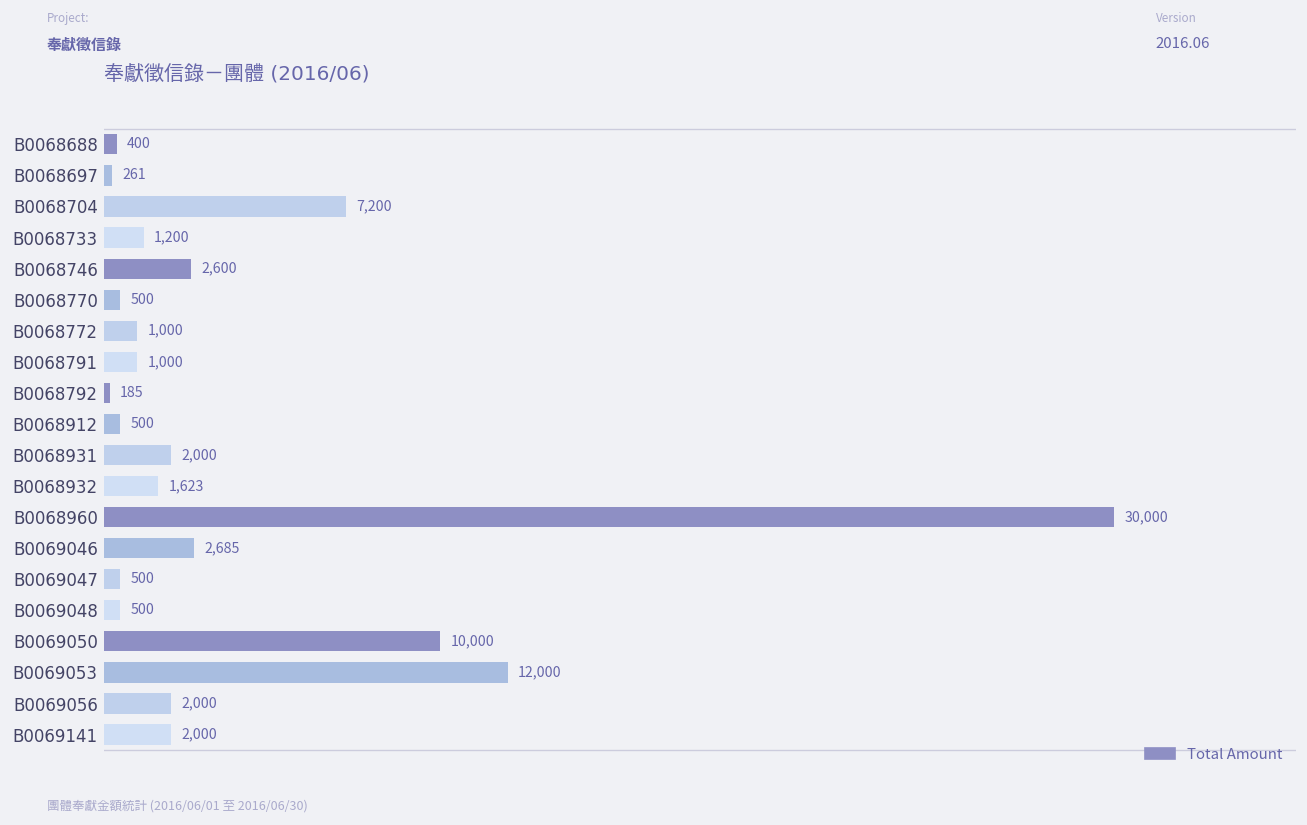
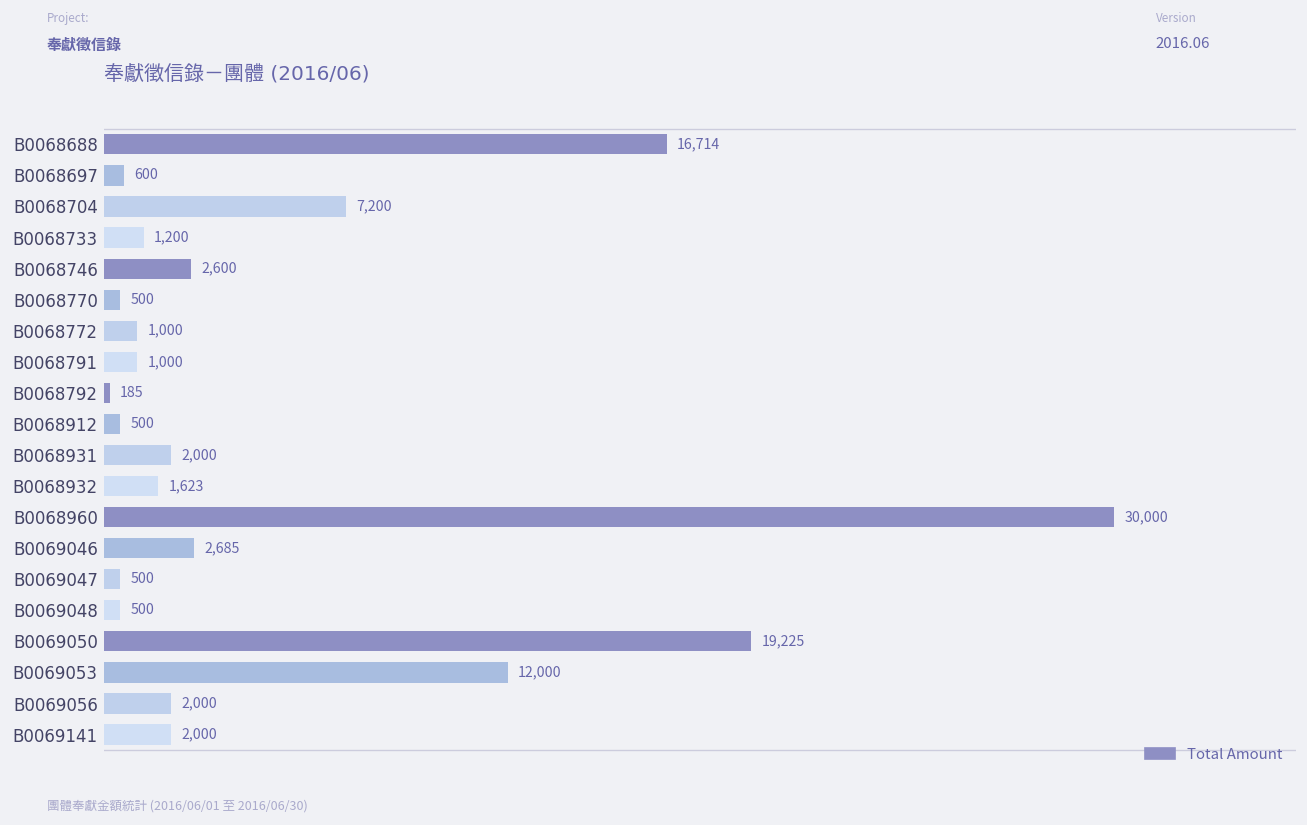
B0068688: 400 -> 16,714
B0068697: 261 -> 600
B0069050: 10,000 -> 19,225
